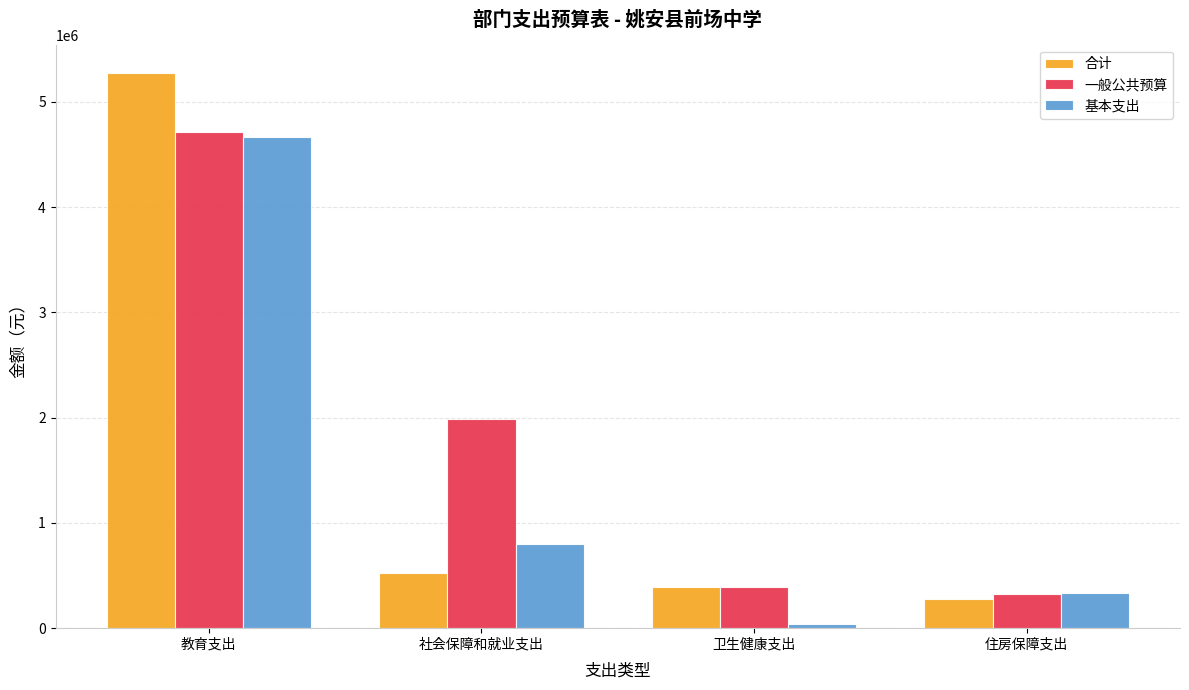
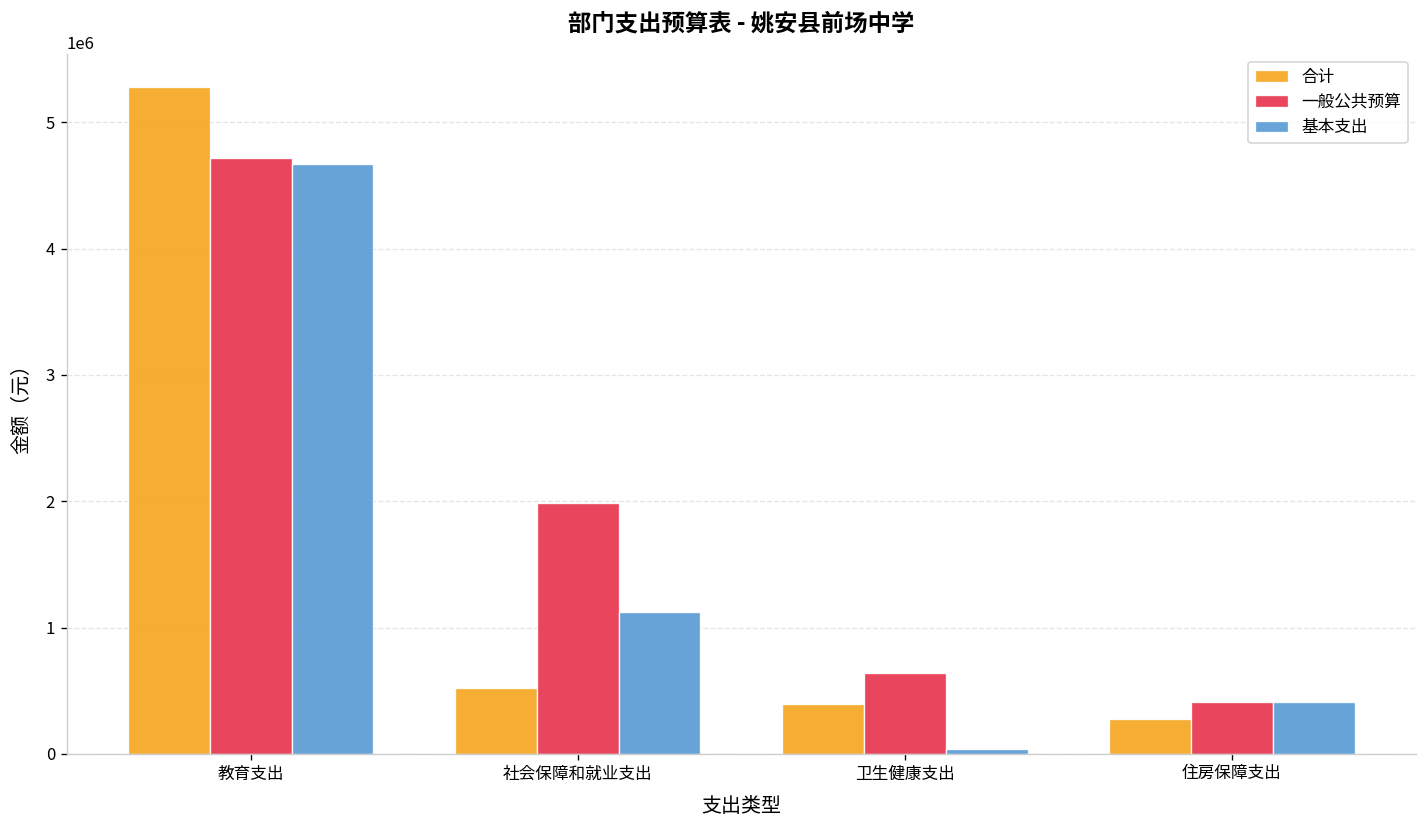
基本支出, 社会保障和就业支出: 800000 -> 1120000
一般公共预算, 卫生健康支出: 390000 -> 640000
一般公共预算, 住房保障支出: 320000 -> 410000
基本支出, 住房保障支出: 330000 -> 410000
